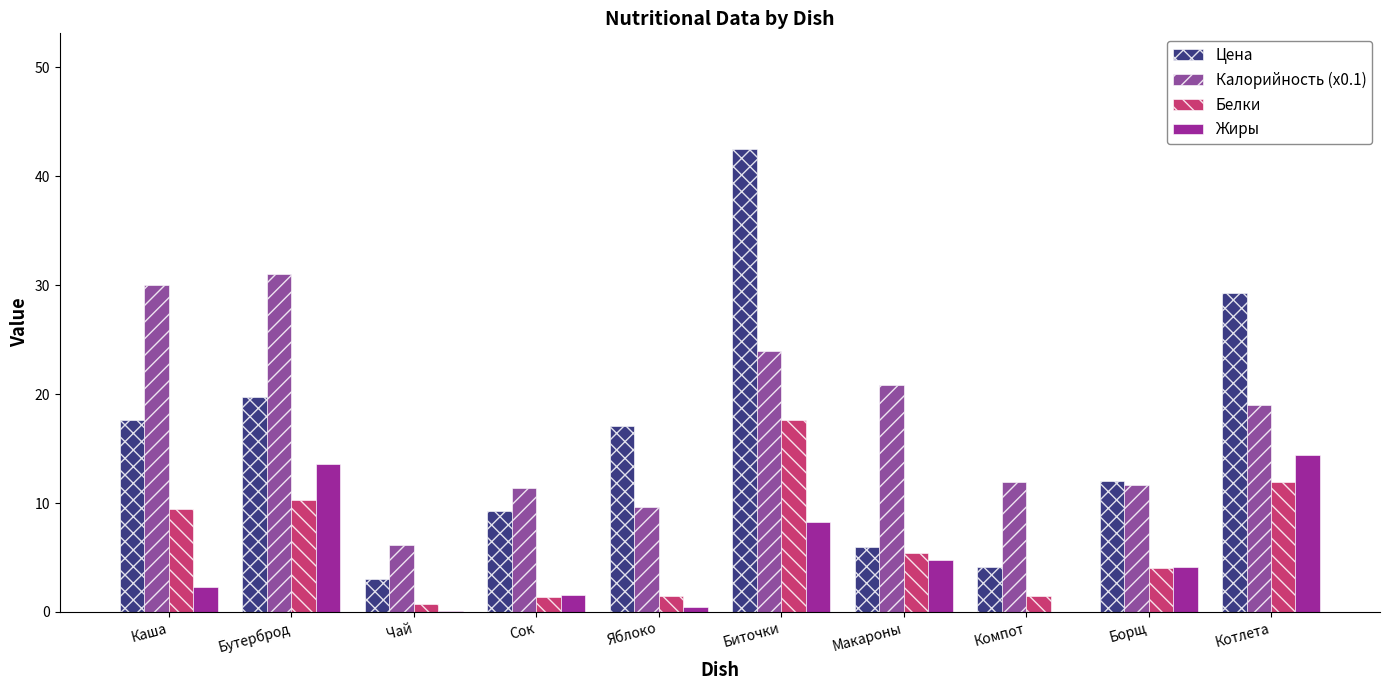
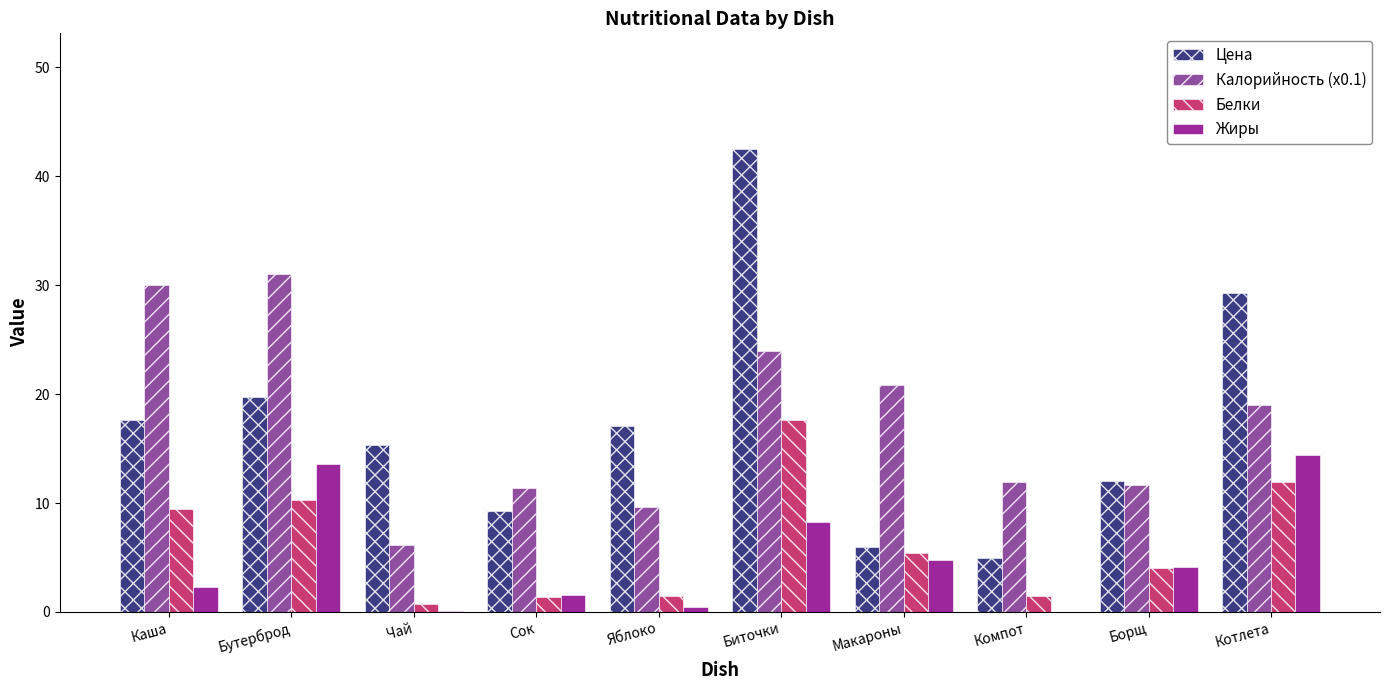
Цена, Чай: 3.0 -> 15.3
Цена, Компот: 4.1 -> 5.0
